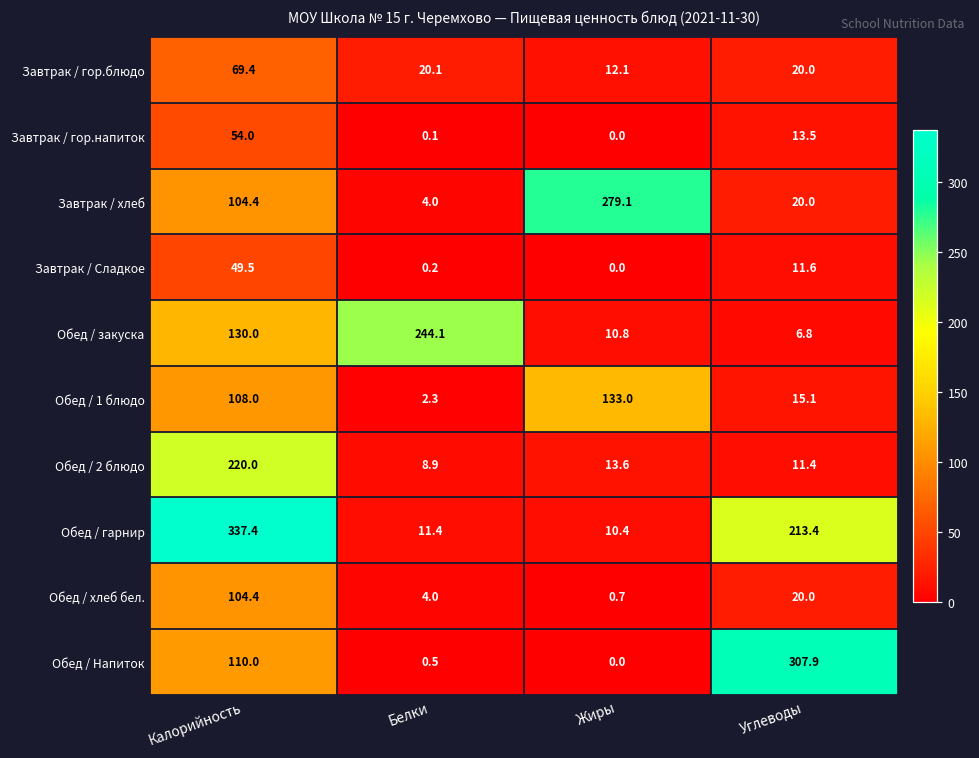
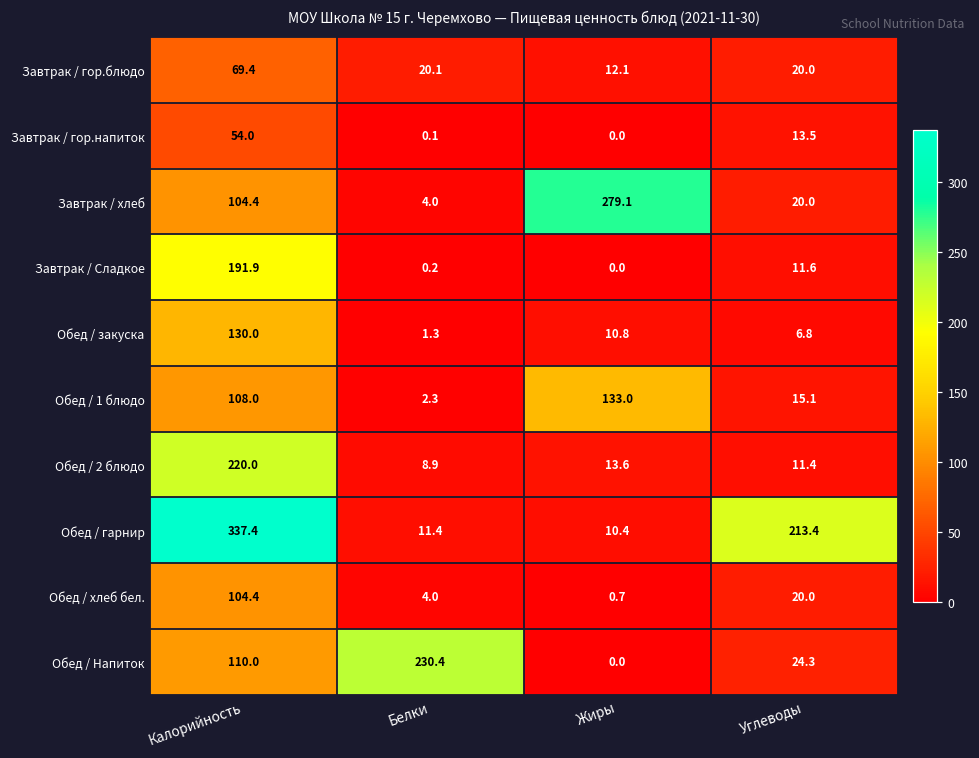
Завтрак / Сладкое, Калорийность: 49.5 -> 191.9
Обед / закуска, Белки: 244.1 -> 1.3
Обед / Напиток, Белки: 0.5 -> 230.4
Обед / Напиток, Углеводы: 307.9 -> 24.3
